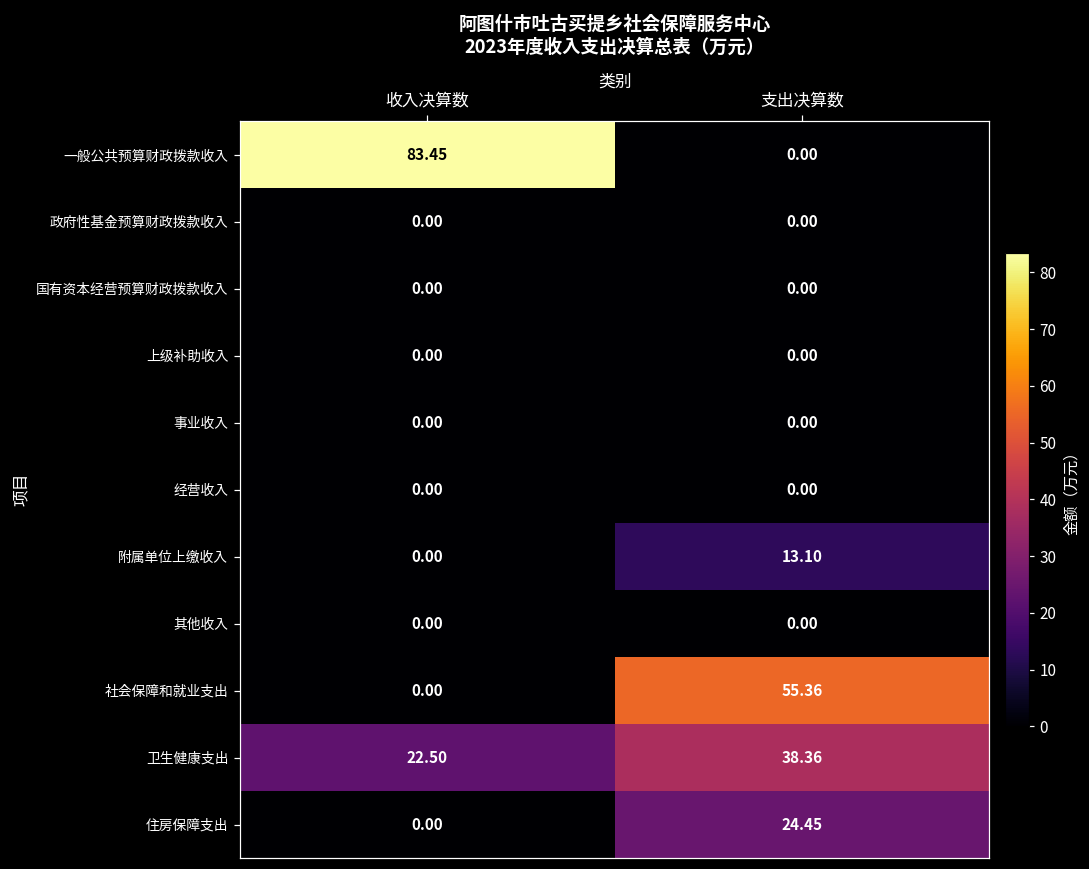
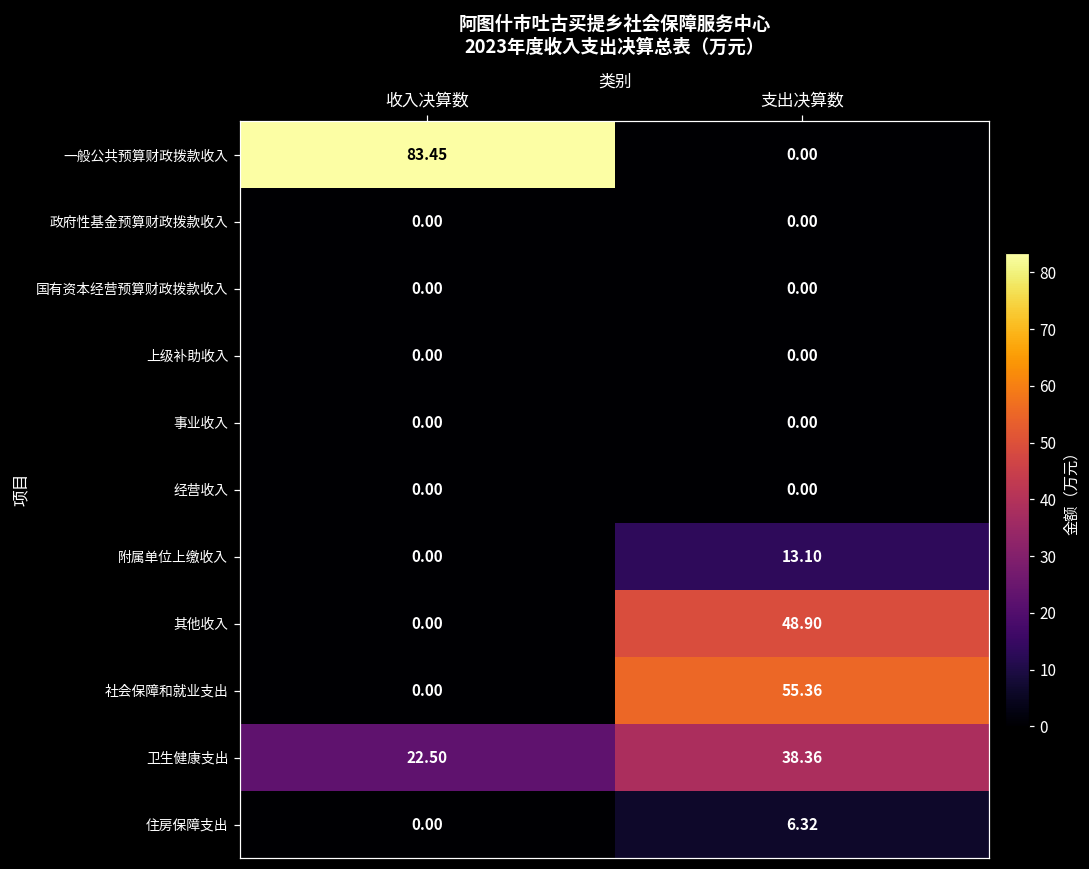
其他收入, 支出决算数: 0.00 -> 48.90
住房保障支出, 支出决算数: 24.45 -> 6.32
